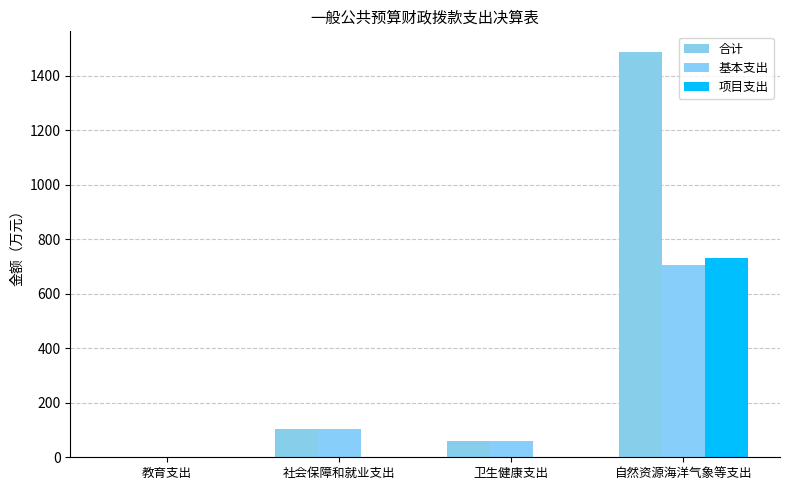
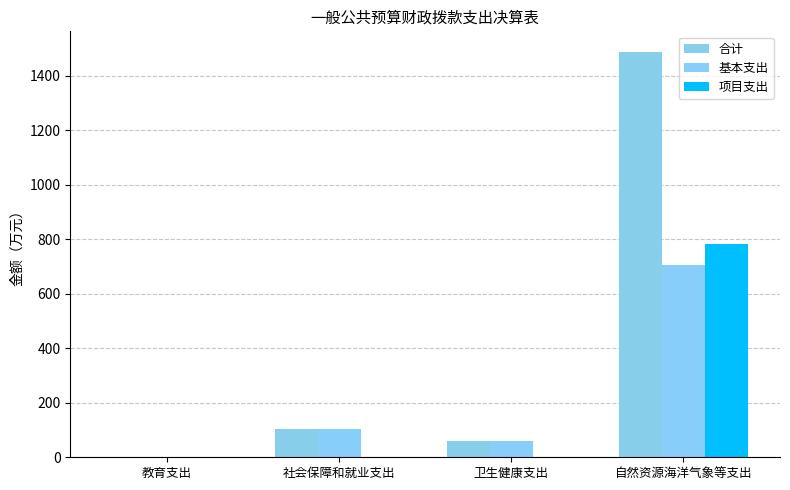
项目支出, 自然资源海洋气象等支出: 730 -> 780
